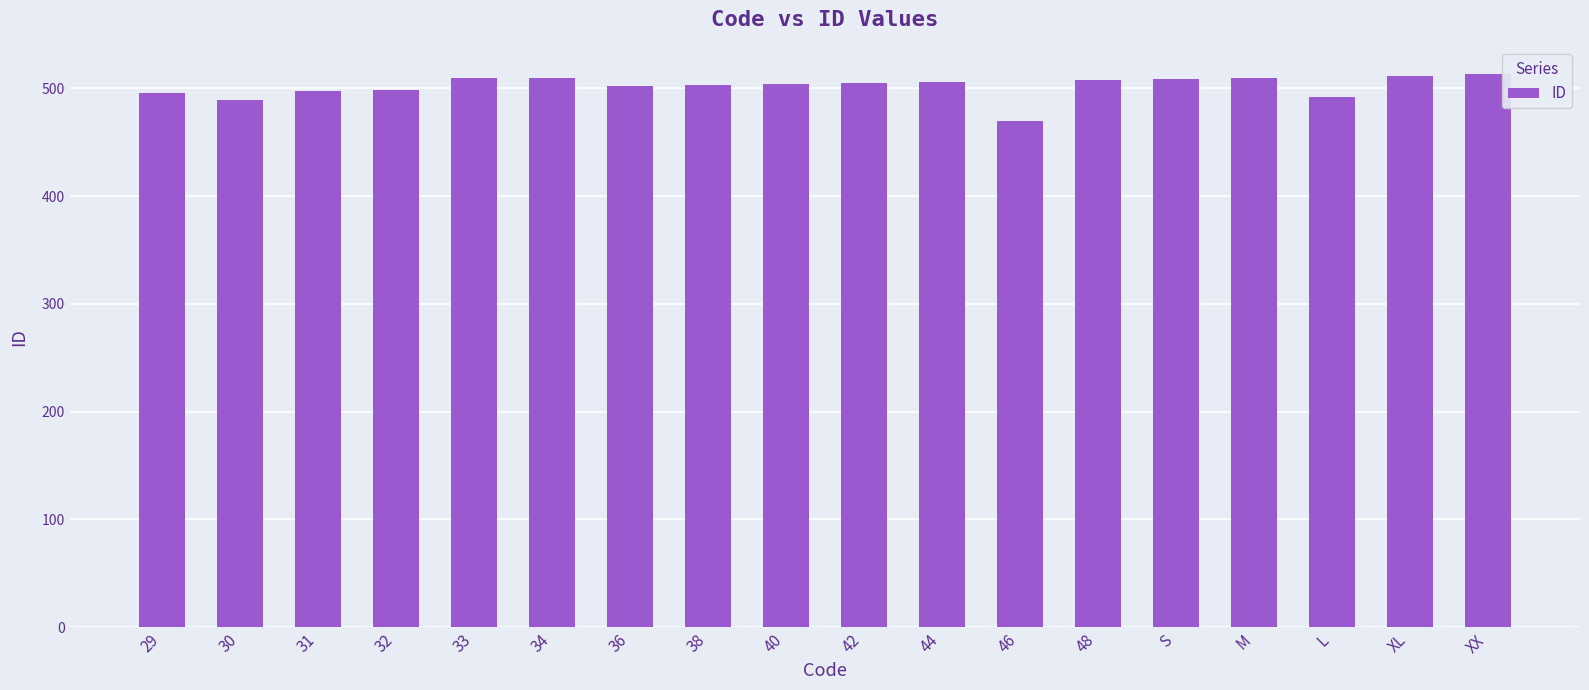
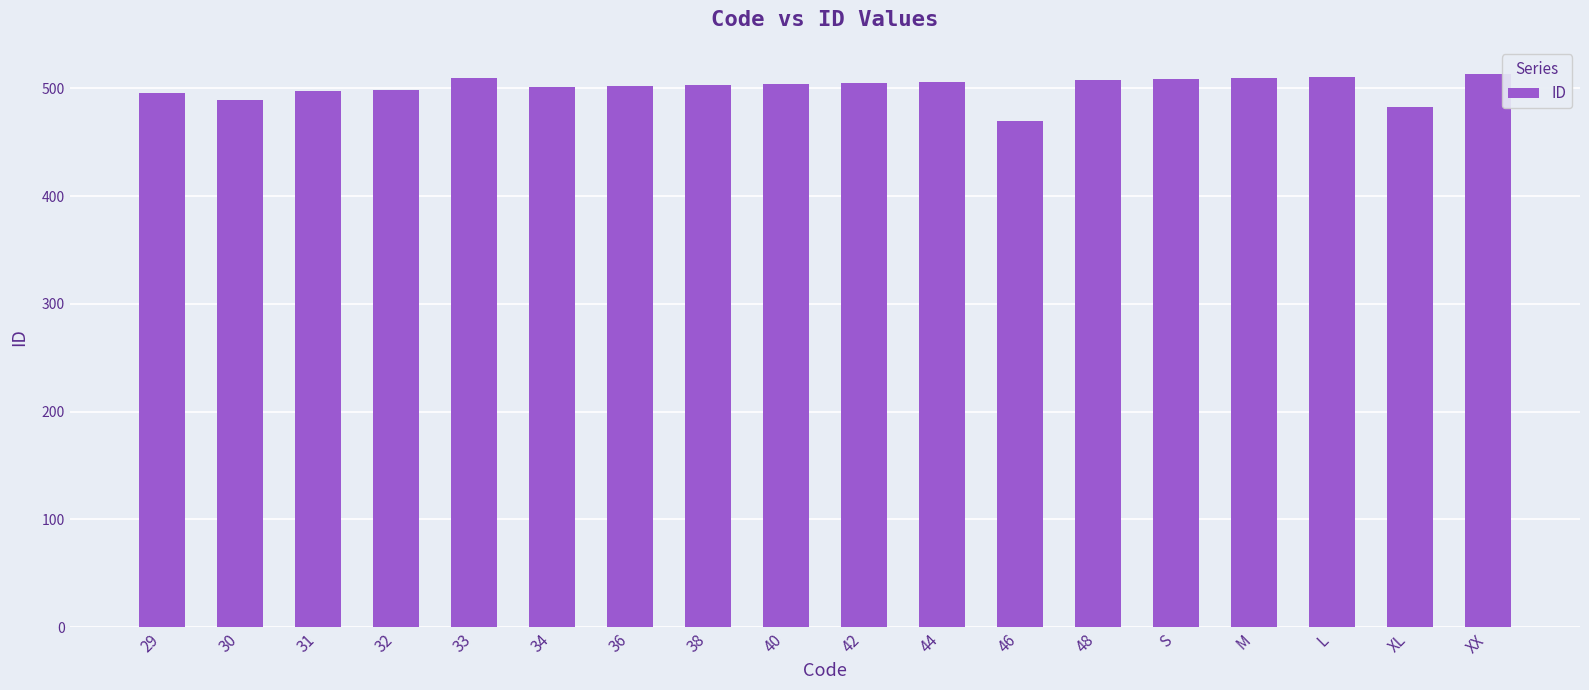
34: 510 -> 501
L: 492 -> 511
XL: 512 -> 483
